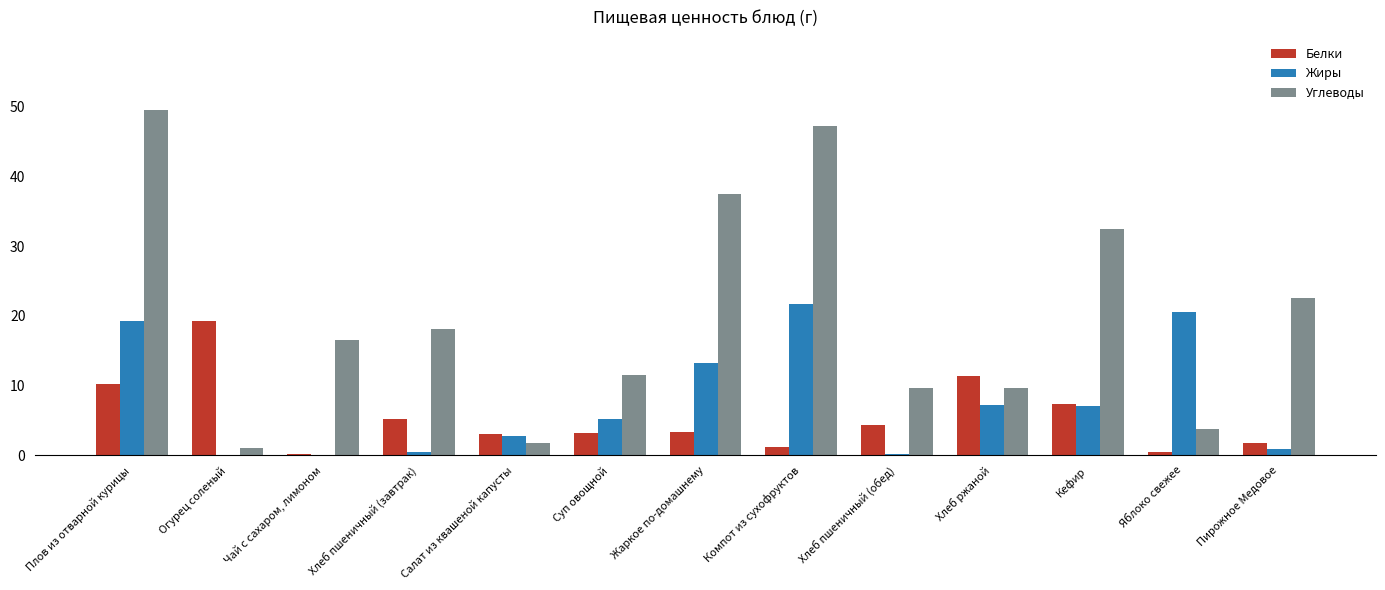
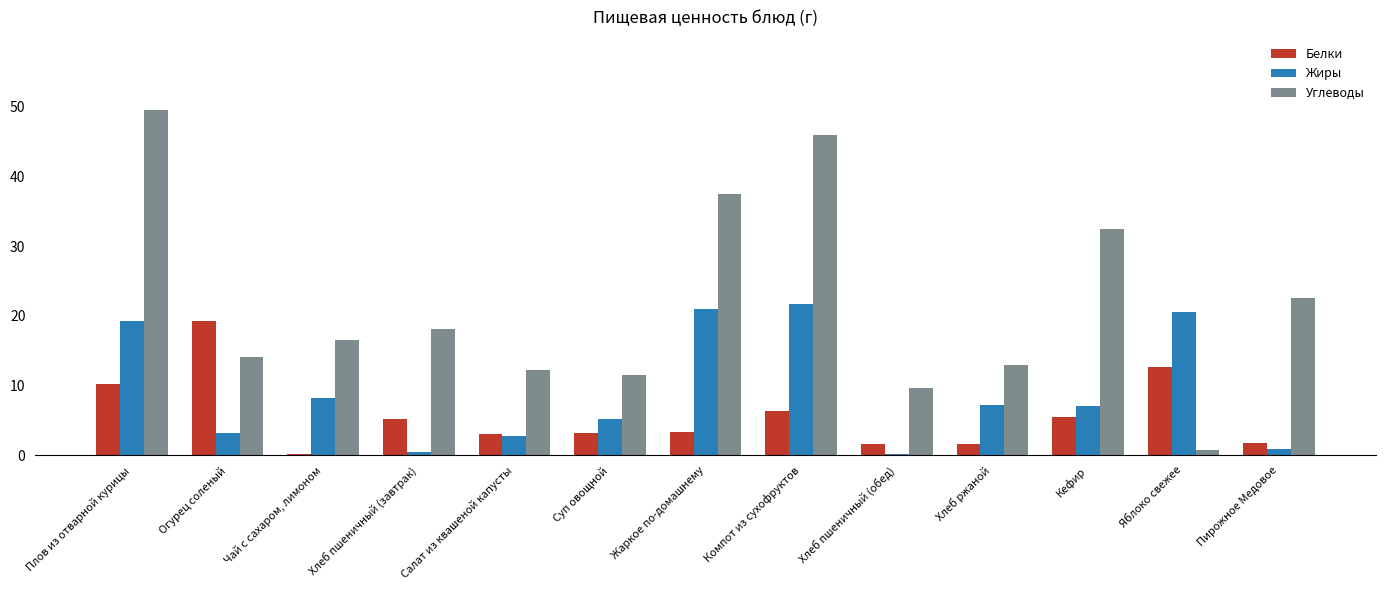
Жиры, Огурец соленый: 0 -> 3
Углеводы, Огурец соленый: 1 -> 14
Жиры, Чай с сахаром, лимоном: 0 -> 8
Углеводы, Салат из квашеной капусты: 2 -> 12
Жиры, Жаркое по-домашнему: 13 -> 21
Белки, Компот из сухофруктов: 1 -> 6
Углеводы, Компот из сухофруктов: 47 -> 46
Белки, Хлеб пшеничный (обед): 4 -> 2
Белки, Хлеб ржаной: 11 -> 2
Углеводы, Хлеб ржаной: 10 -> 13
Белки, Кефир: 7 -> 6
Белки, Яблоко свежее: 0 -> 13
Углеводы, Яблоко свежее: 4 -> 1
